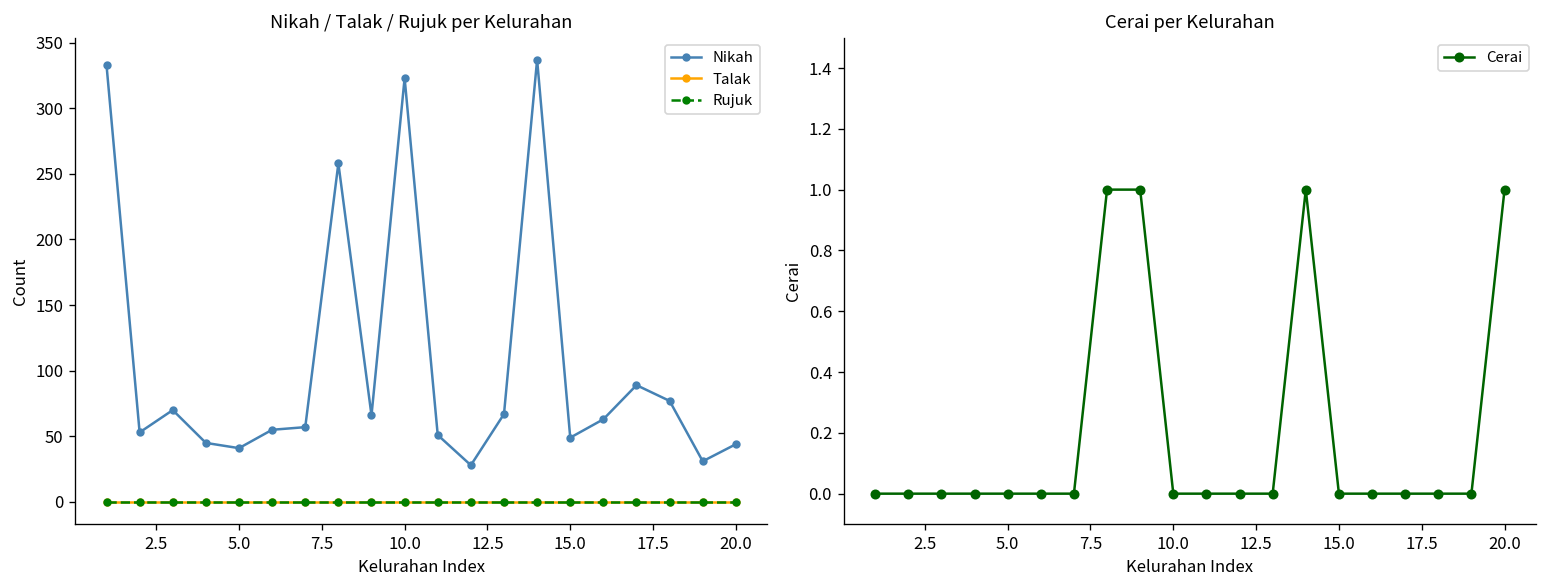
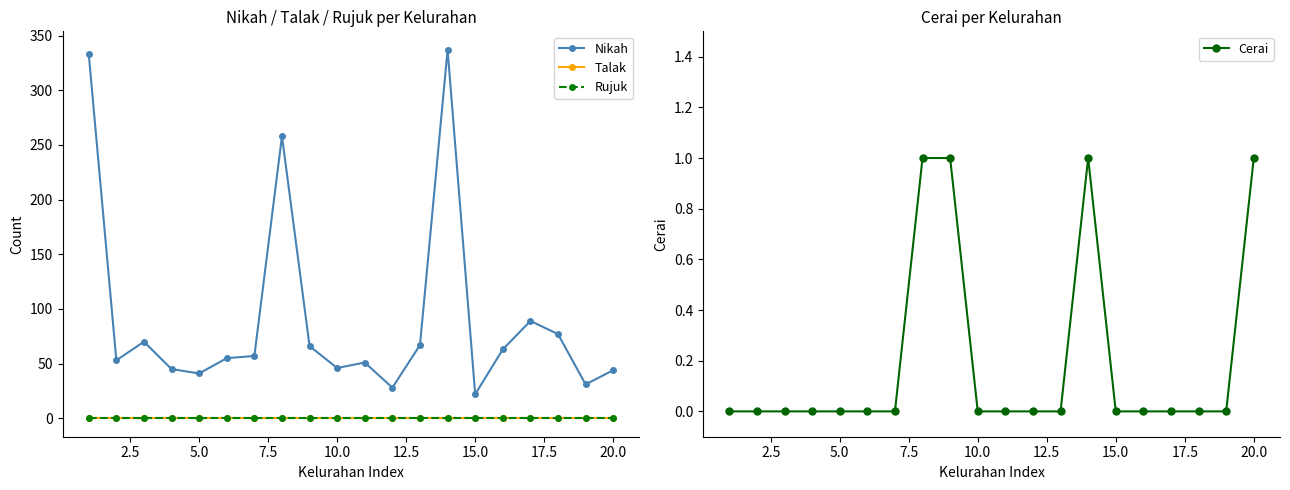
Nikah / Talak / Rujuk per Kelurahan, Nikah, 10.0: 323 -> 46
Nikah / Talak / Rujuk per Kelurahan, Nikah, 15.0: 49 -> 22
